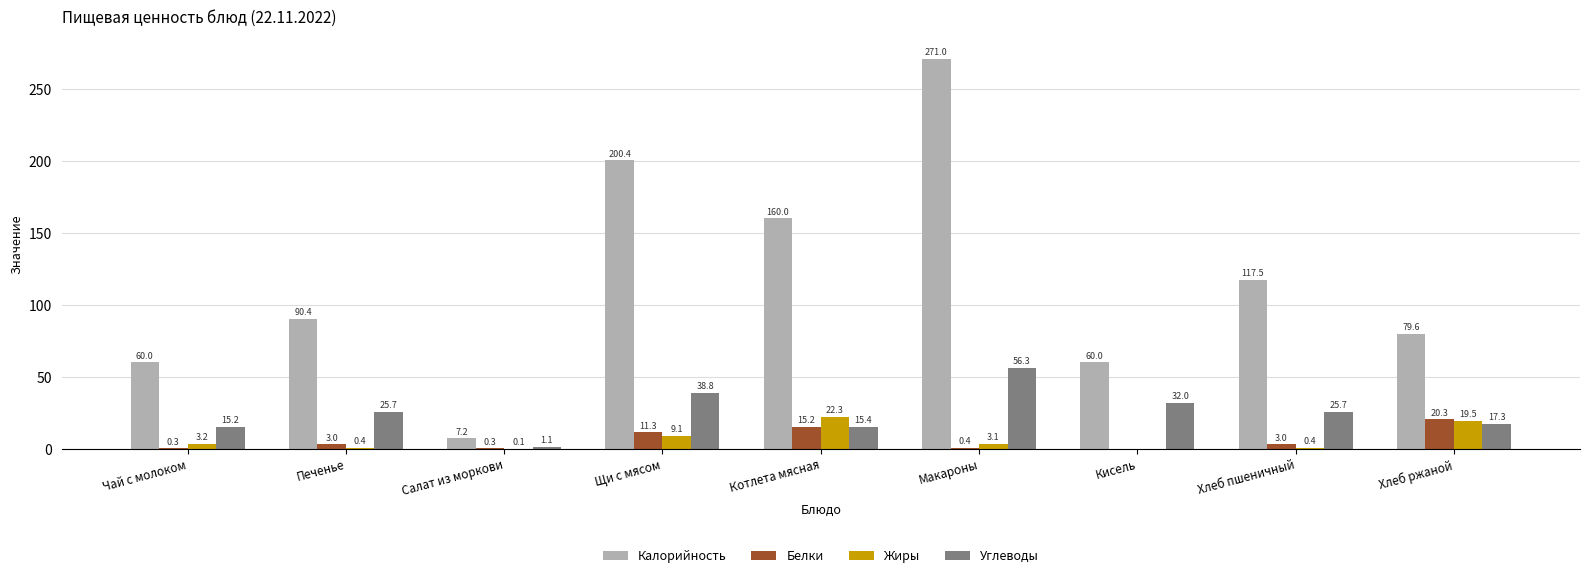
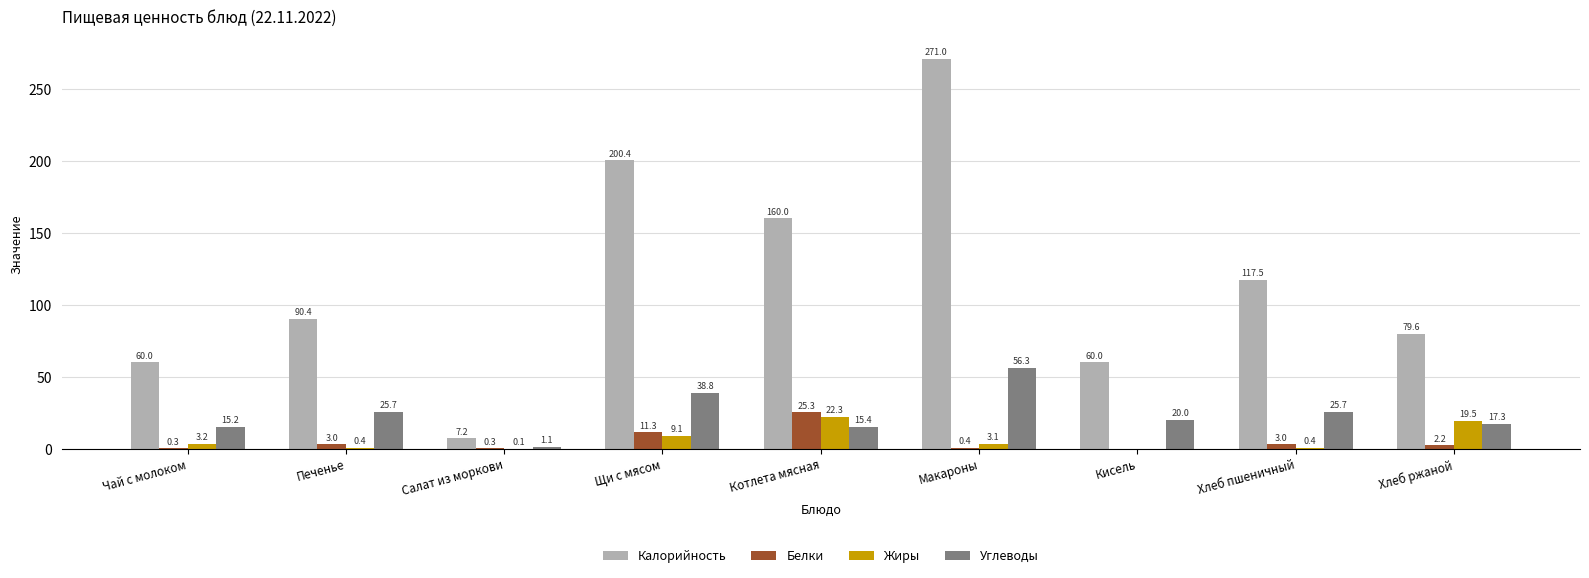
Белки, Котлета мясная: 15.2 -> 25.3
Углеводы, Кисель: 32.0 -> 20.0
Белки, Хлеб ржаной: 20.3 -> 2.2
